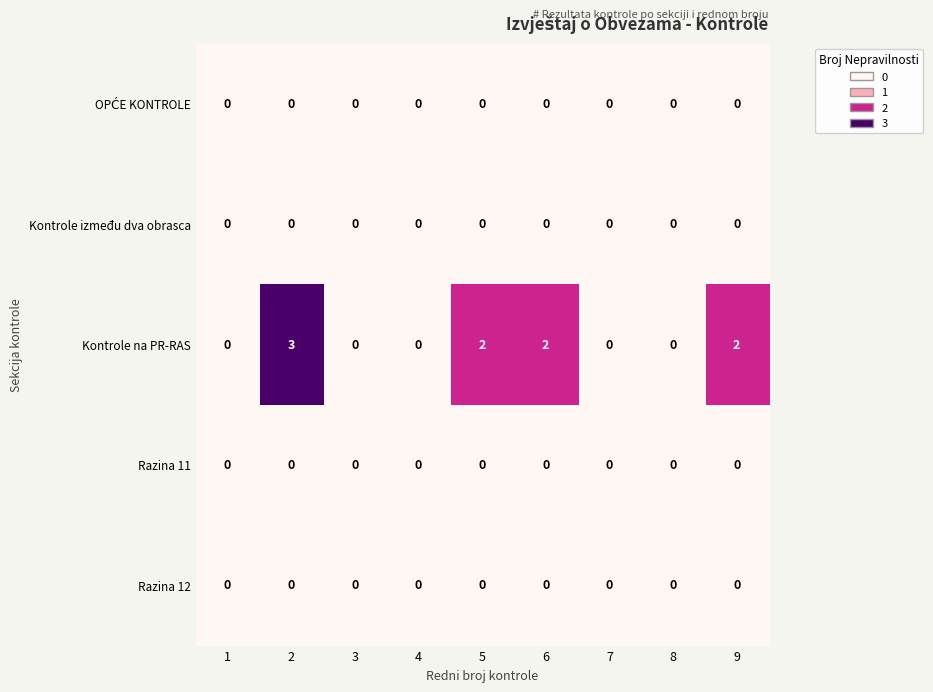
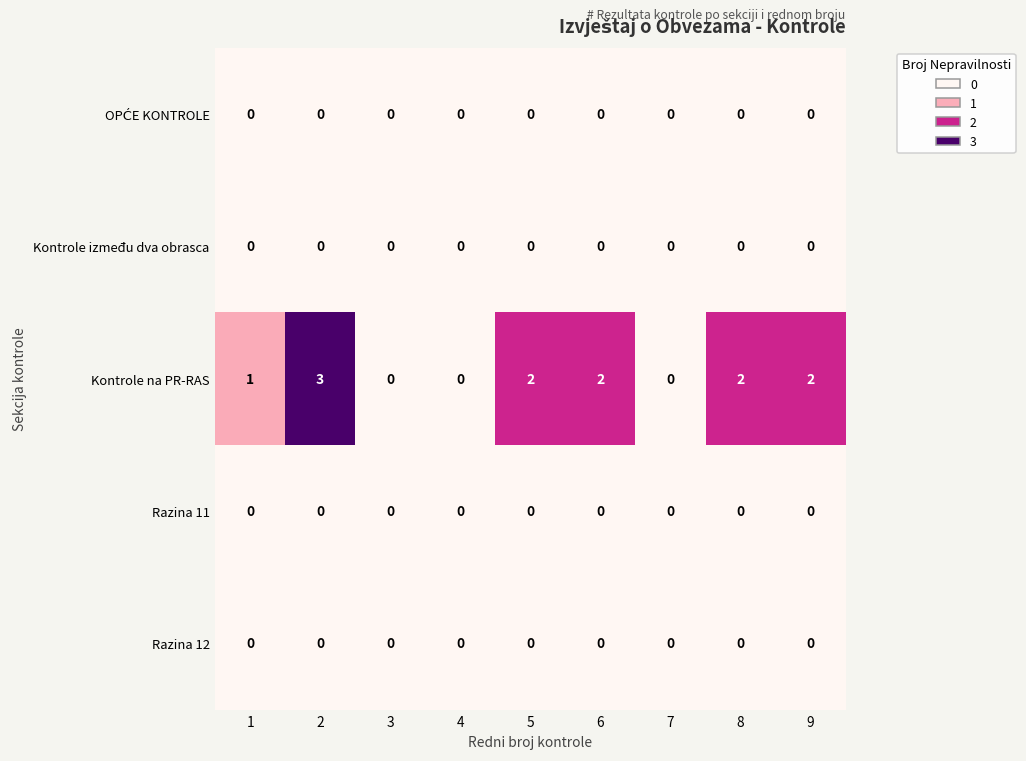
Kontrole na PR-RAS, 1: 0 -> 1
Kontrole na PR-RAS, 8: 0 -> 2
